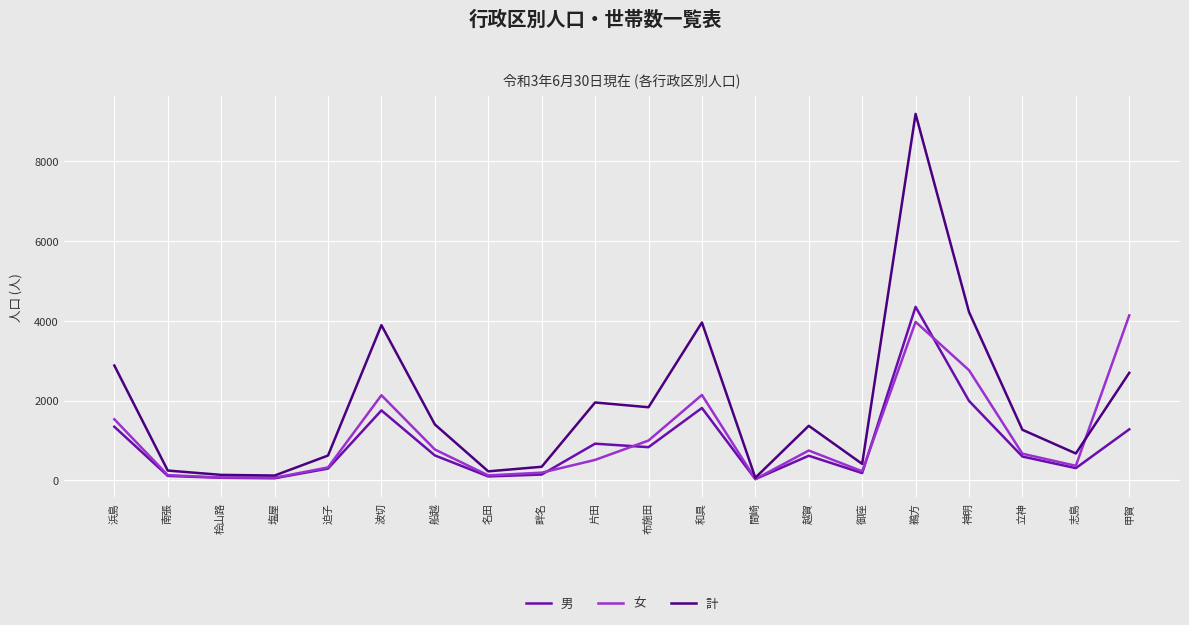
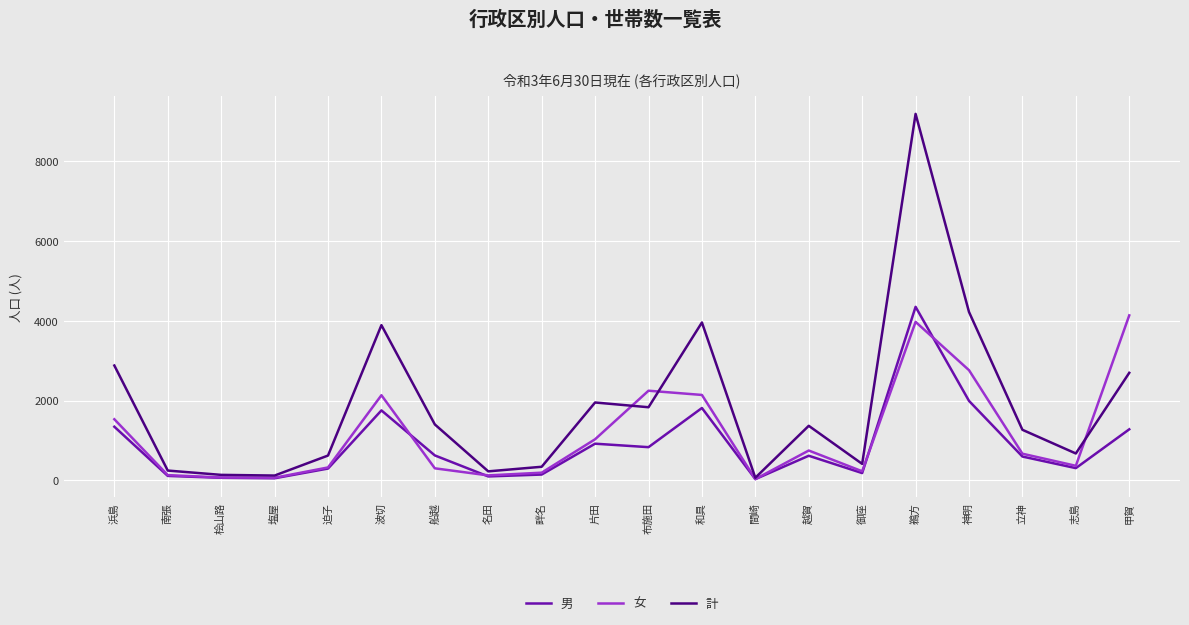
女, 船越: 800 -> 300
女, 片田: 500 -> 1000
女, 布施田: 1000 -> 2200
